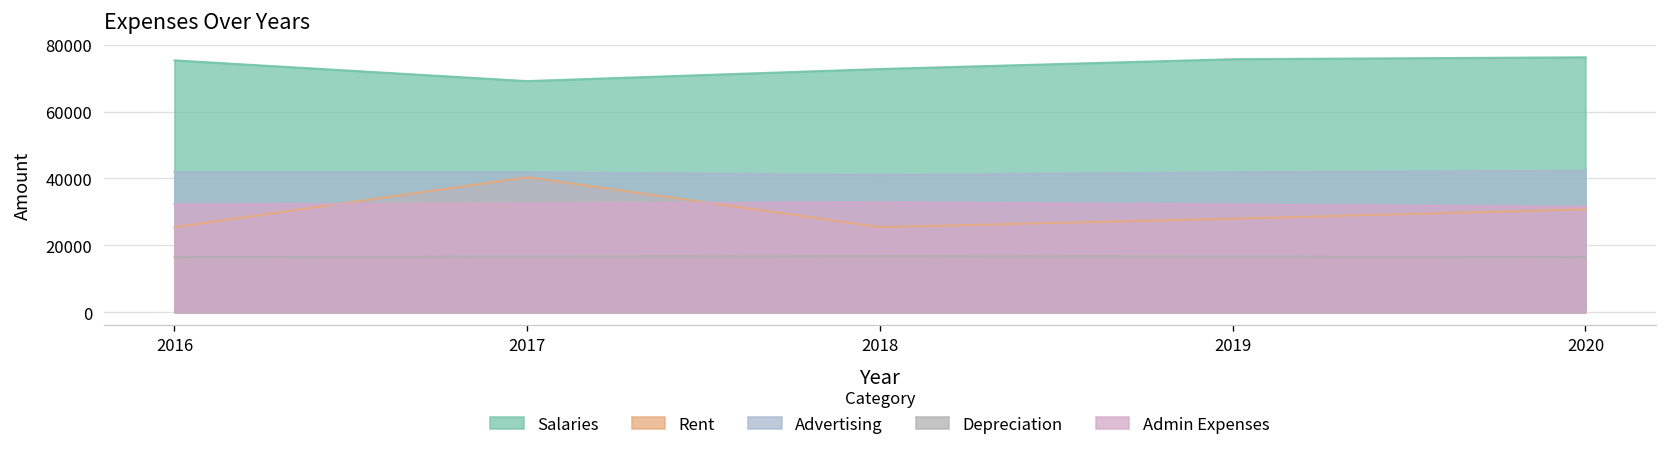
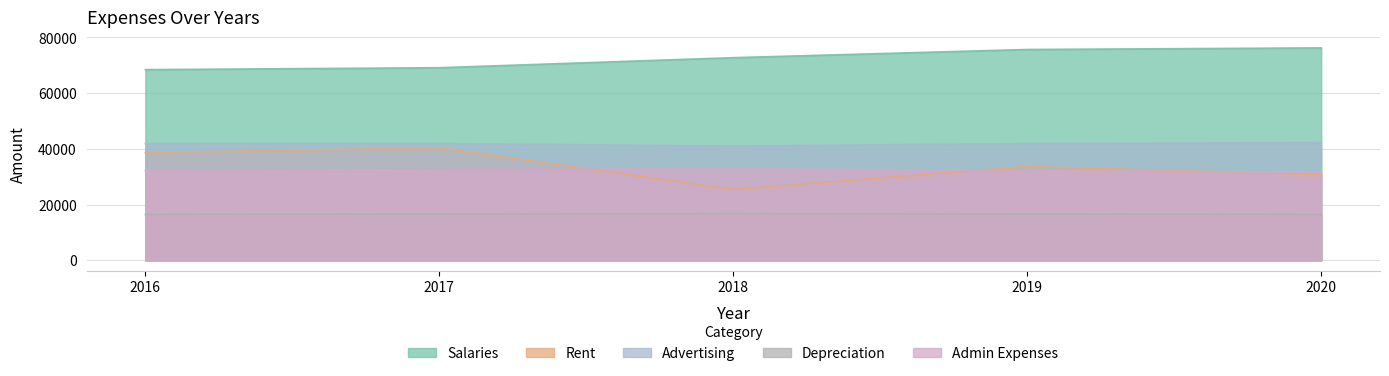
Salaries, 2016: 75000 -> 68000
Rent, 2016: 25000 -> 39000
Rent, 2019: 28000 -> 34000
